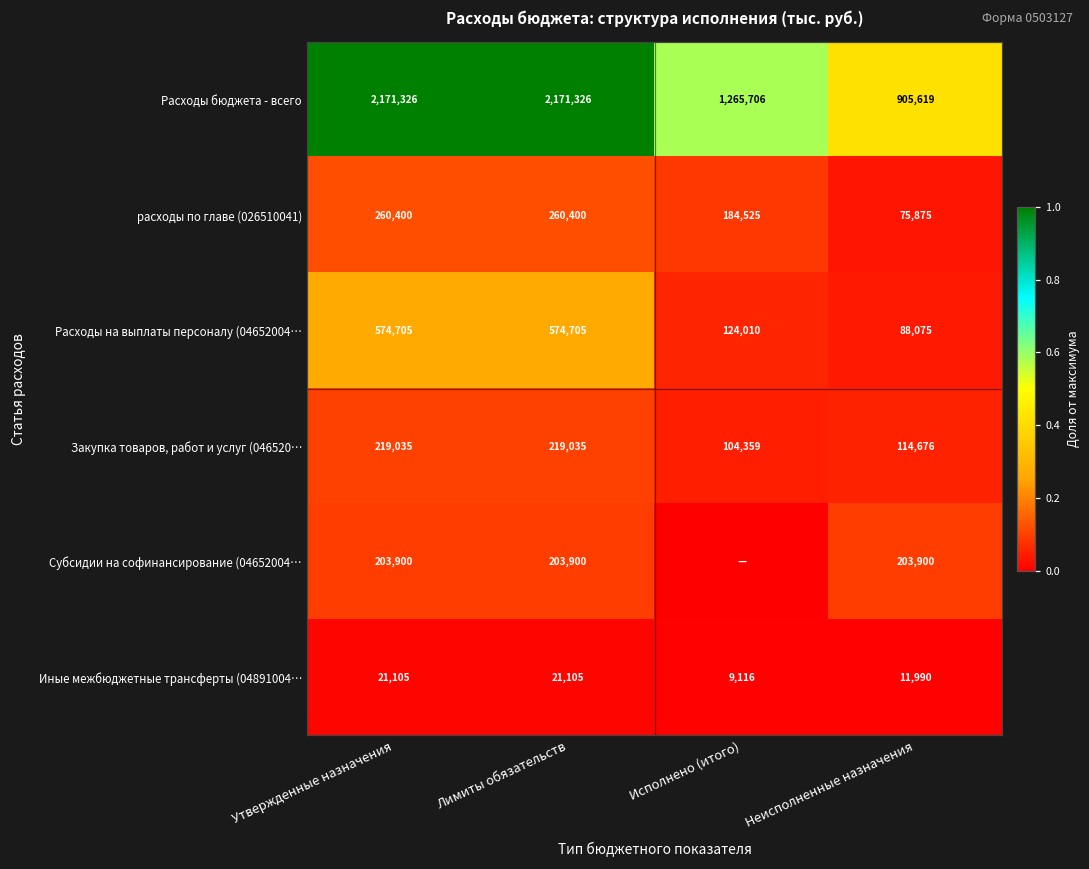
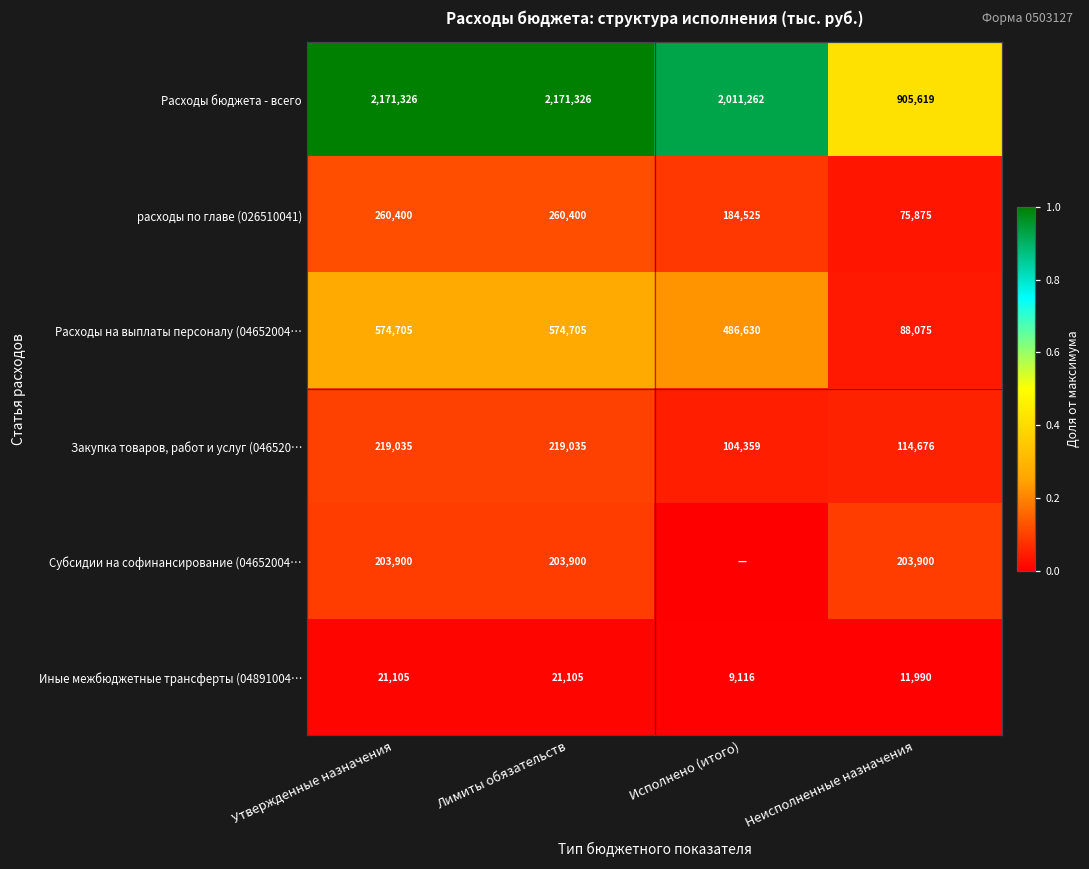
Расходы бюджета - всего, Исполнено (итого): 1,265,706 -> 2,011,262
Расходы на выплаты персоналу (04652004…, Исполнено (итого): 124,010 -> 486,630
